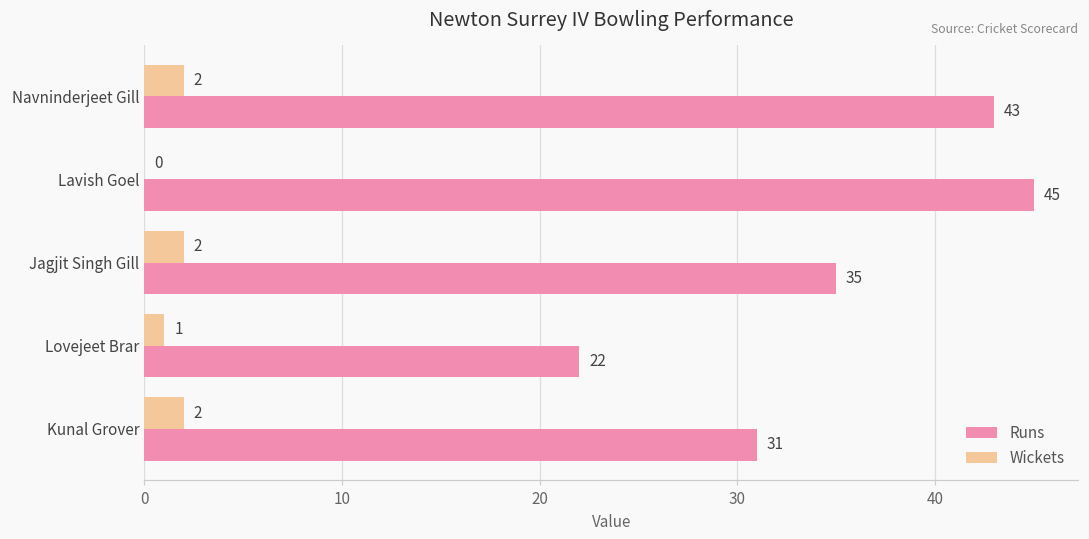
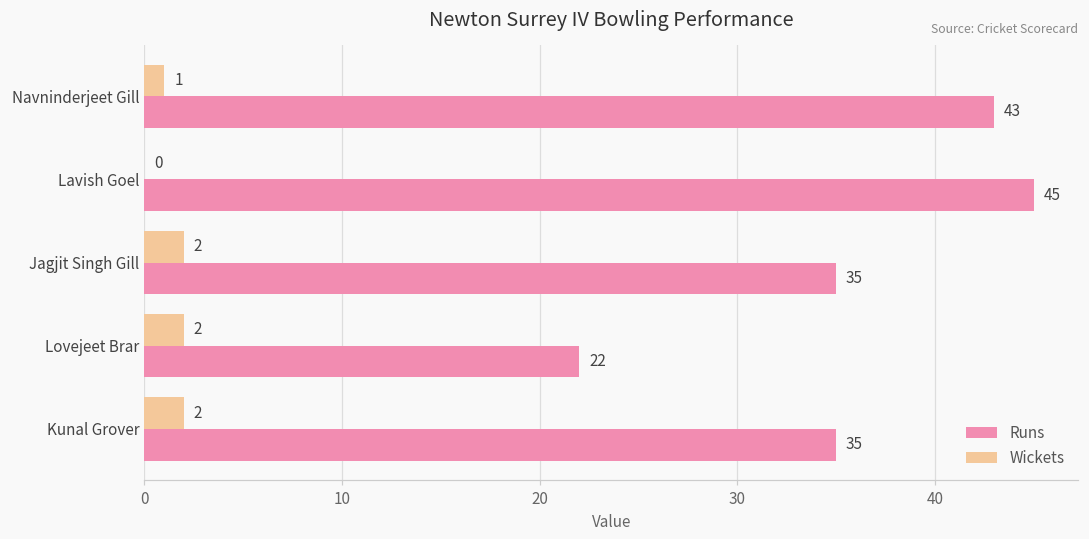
Wickets, Navninderjeet Gill: 2 -> 1
Wickets, Lovejeet Brar: 1 -> 2
Runs, Kunal Grover: 31 -> 35
